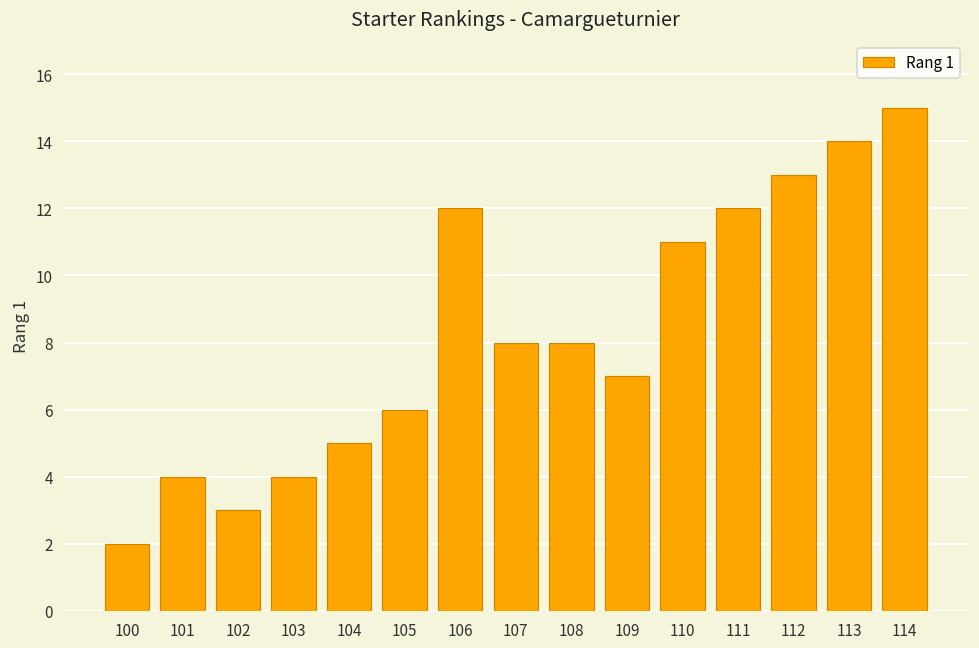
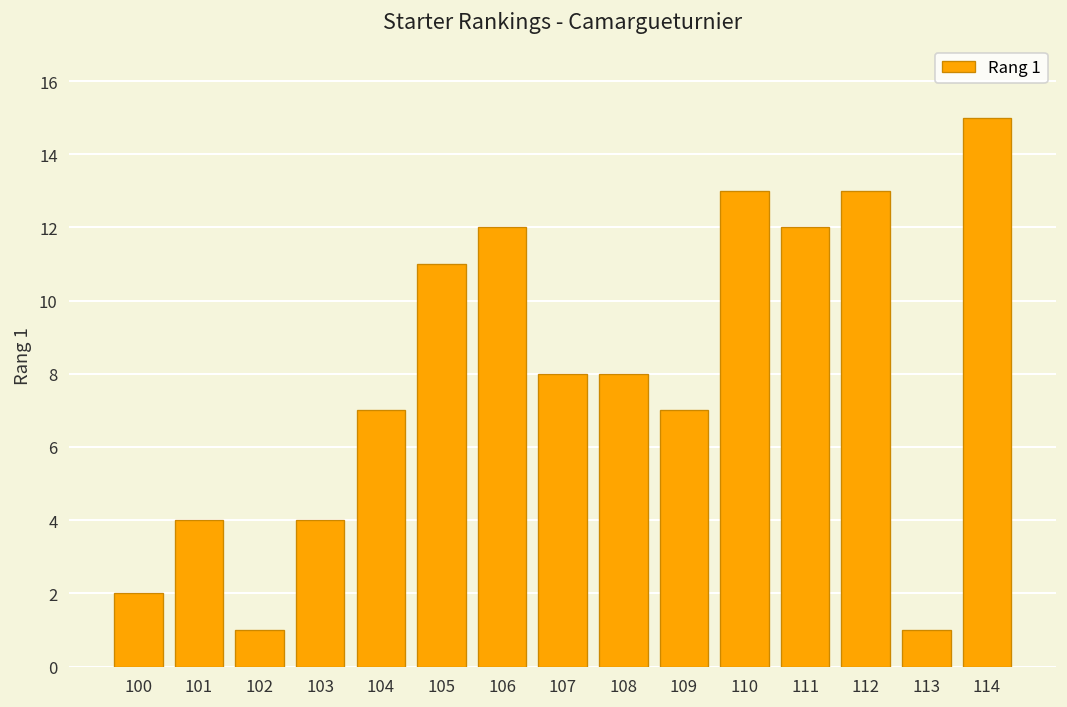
102: 3 -> 1
104: 5 -> 7
105: 6 -> 11
110: 11 -> 13
113: 14 -> 1
